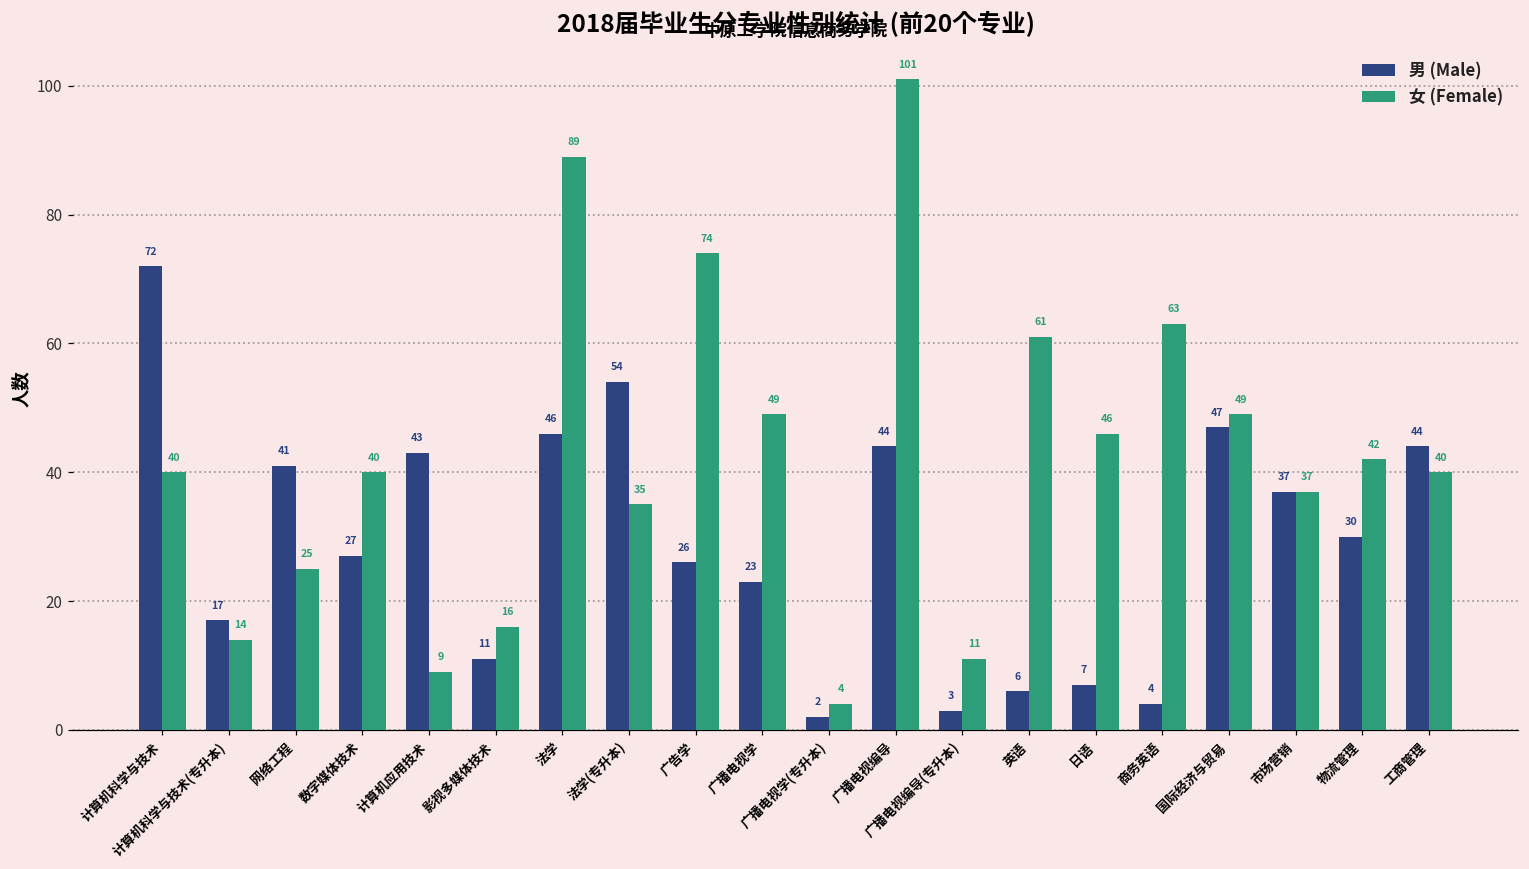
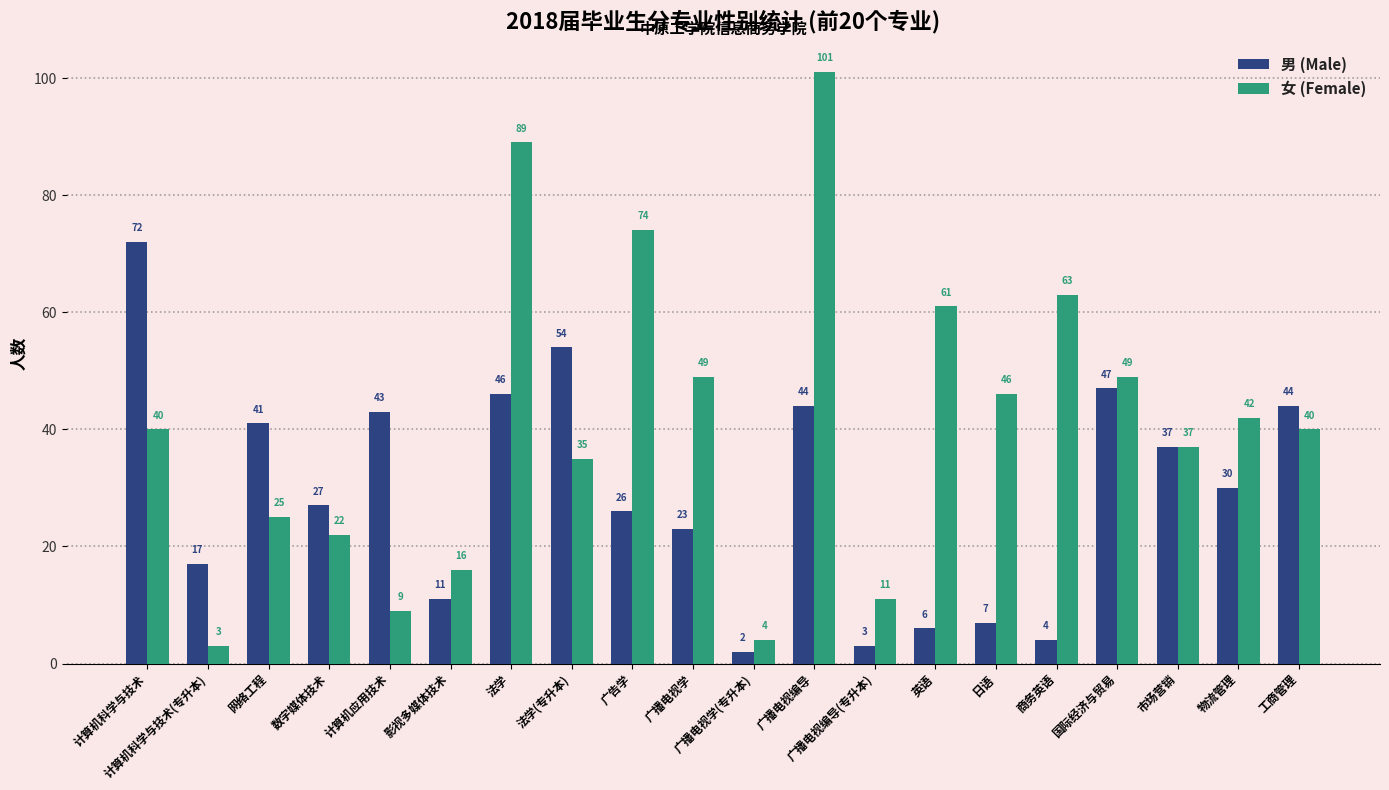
女 (Female), 计算机科学与技术(专升本): 14 -> 3
女 (Female), 数字媒体技术: 40 -> 22
